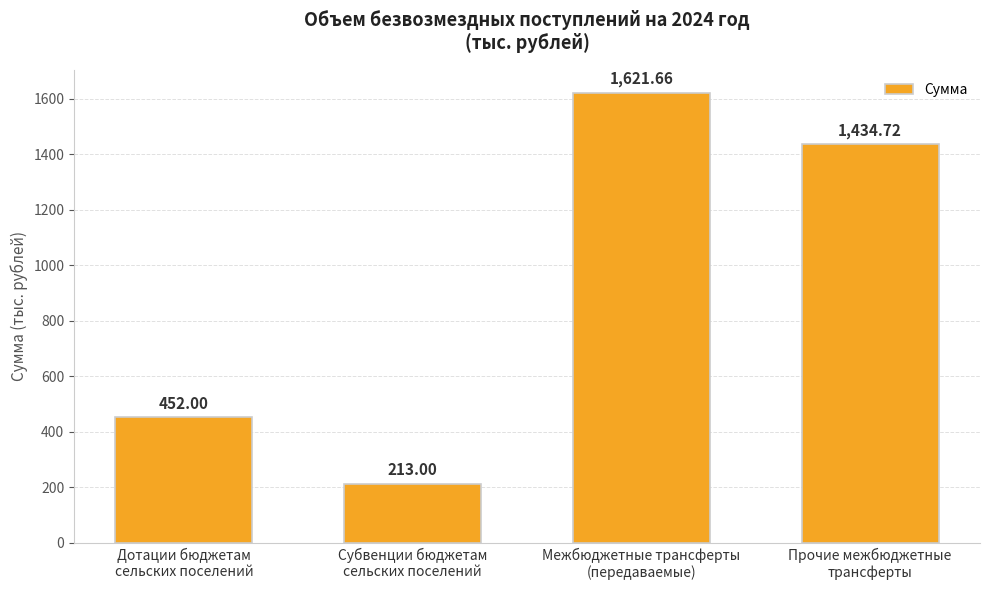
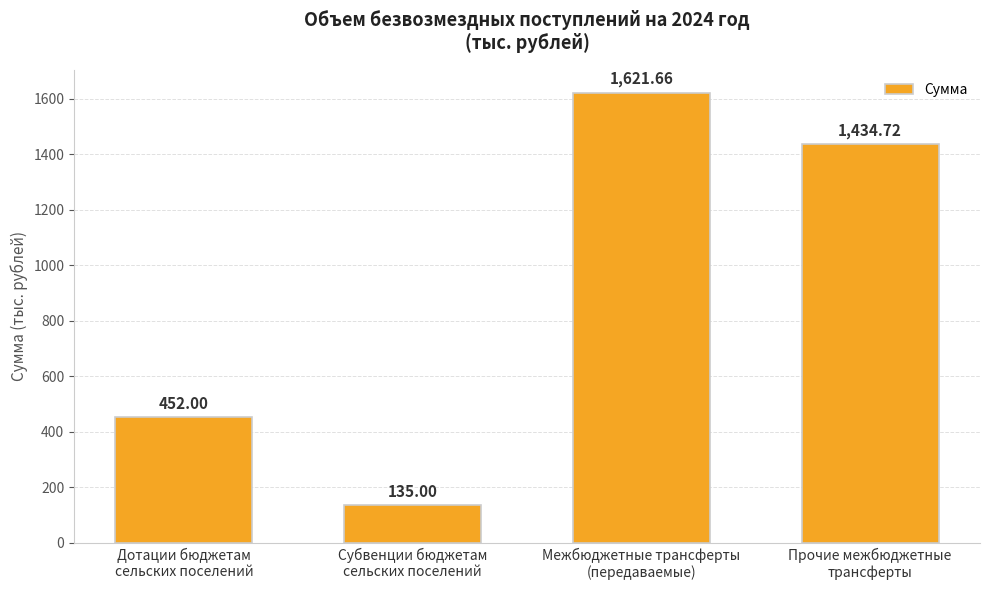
Субвенции бюджетам сельских поселений: 213.00 -> 135.00
